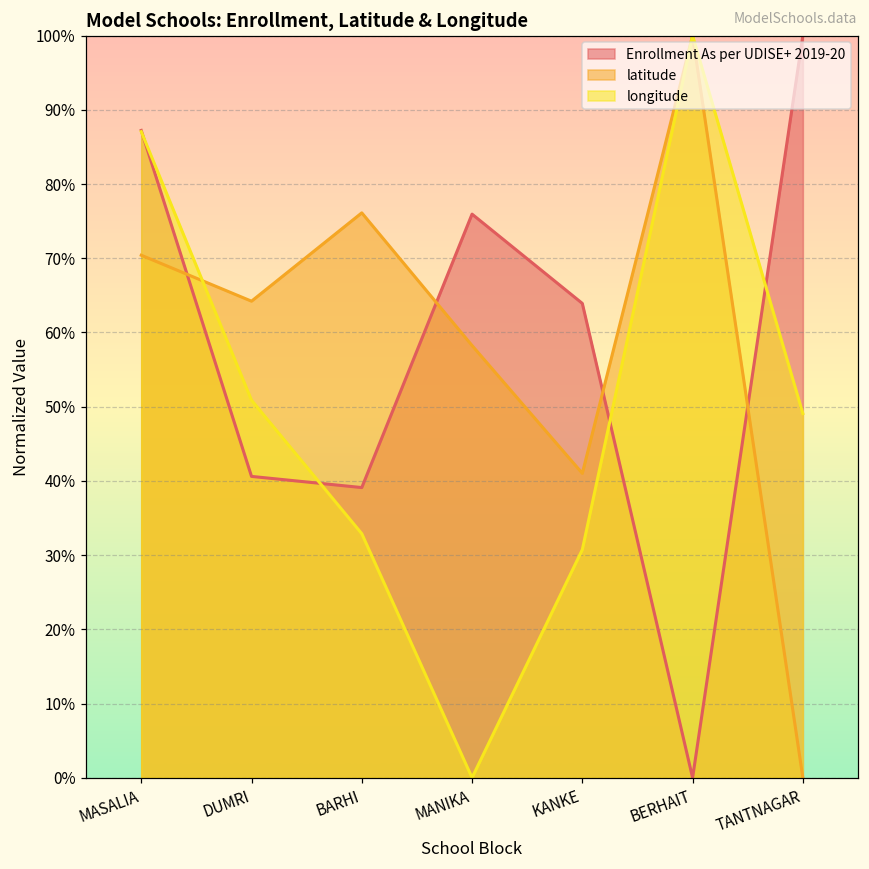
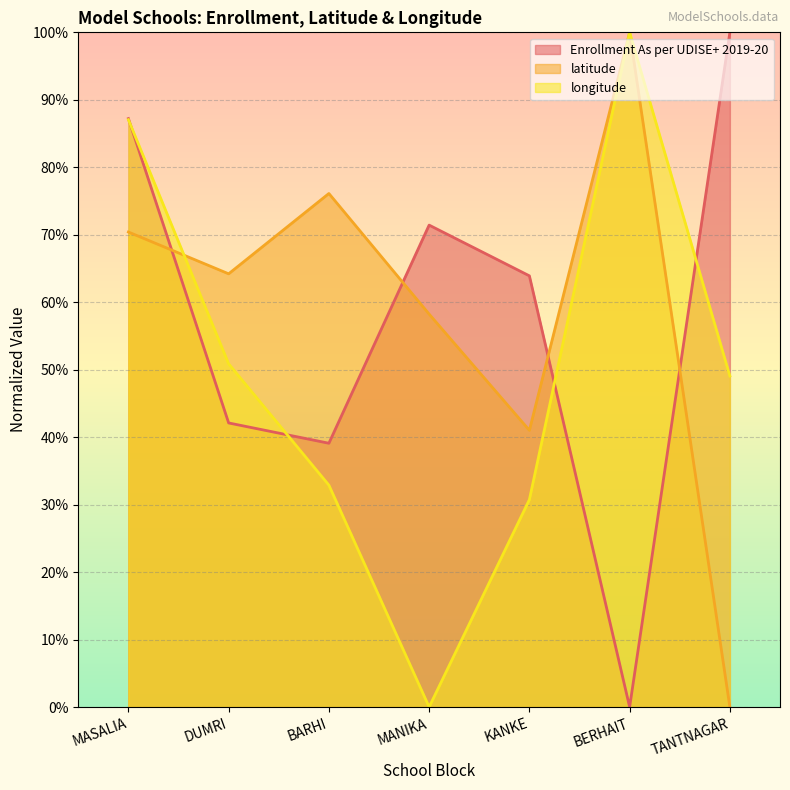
Enrollment As per UDISE+ 2019-20, DUMRI: 41% -> 42%
Enrollment As per UDISE+ 2019-20, MANIKA: 76% -> 71%
